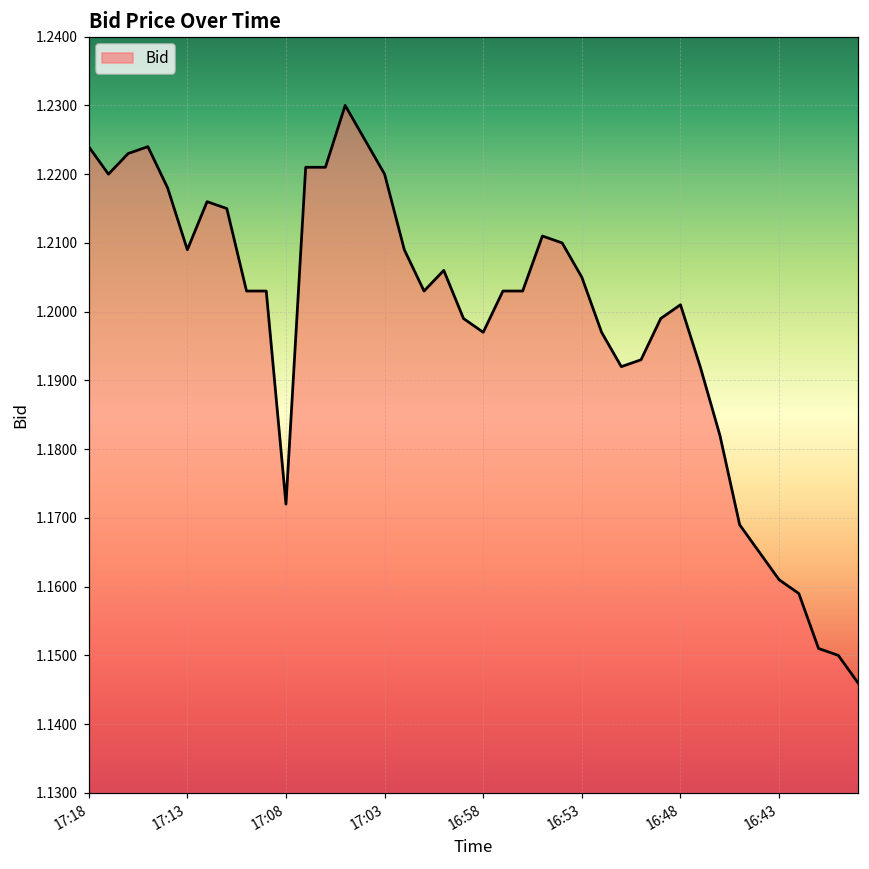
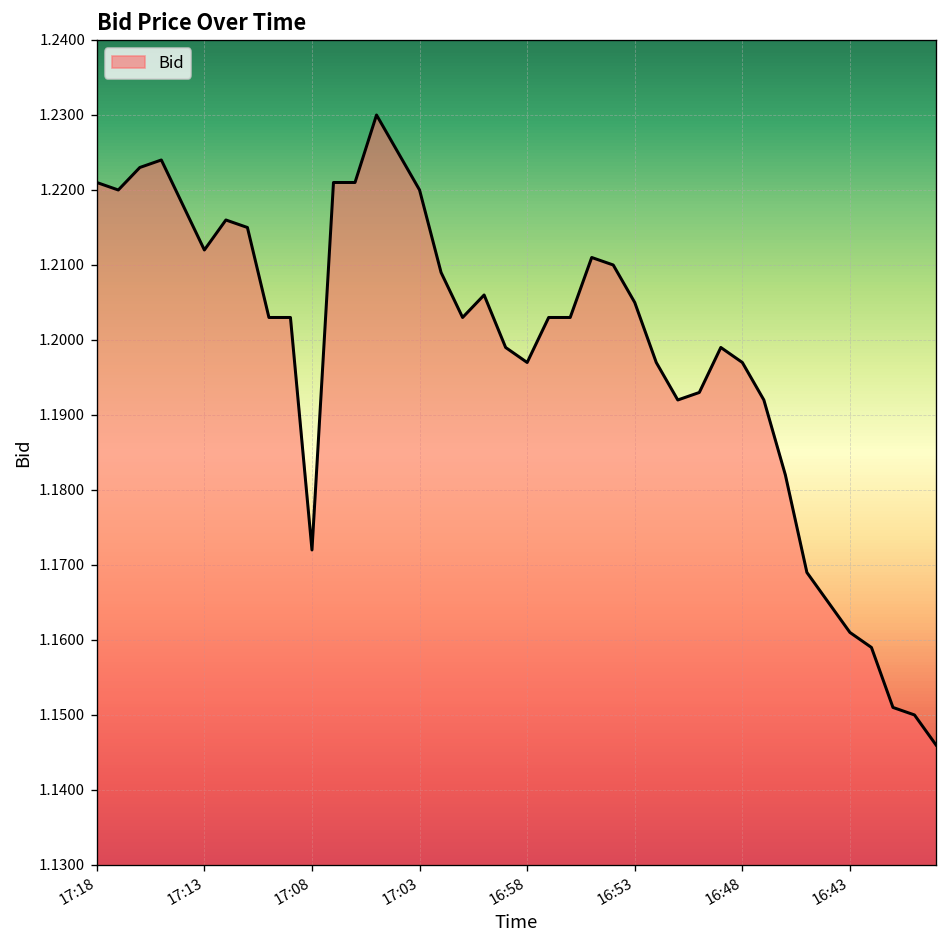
17:18: 1.224 -> 1.221
17:13: 1.209 -> 1.212
16:48: 1.201 -> 1.197
